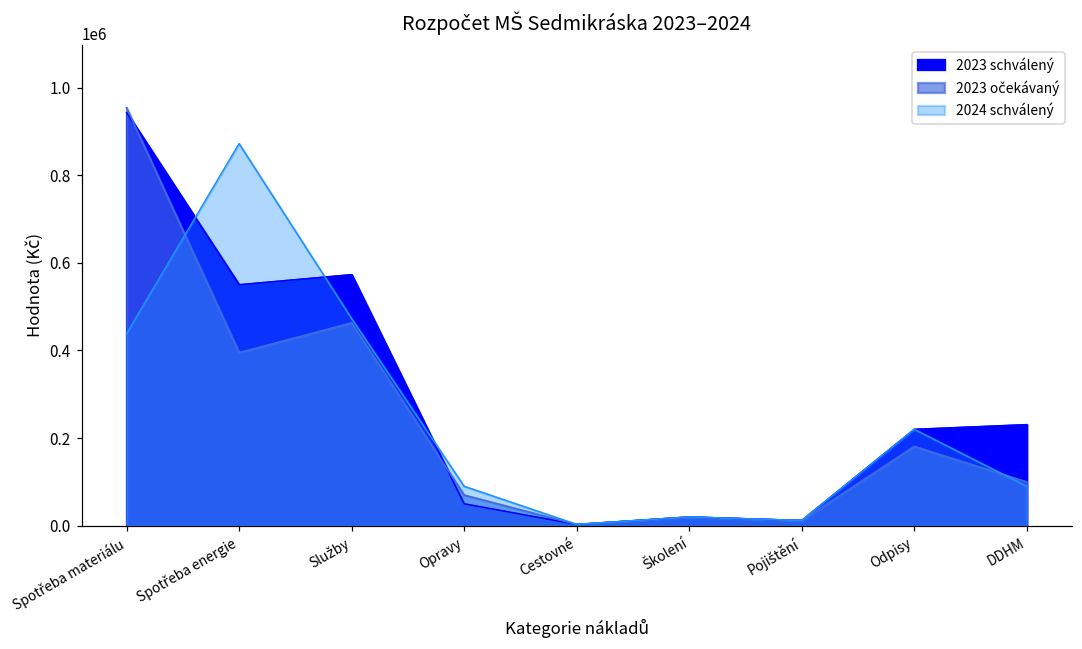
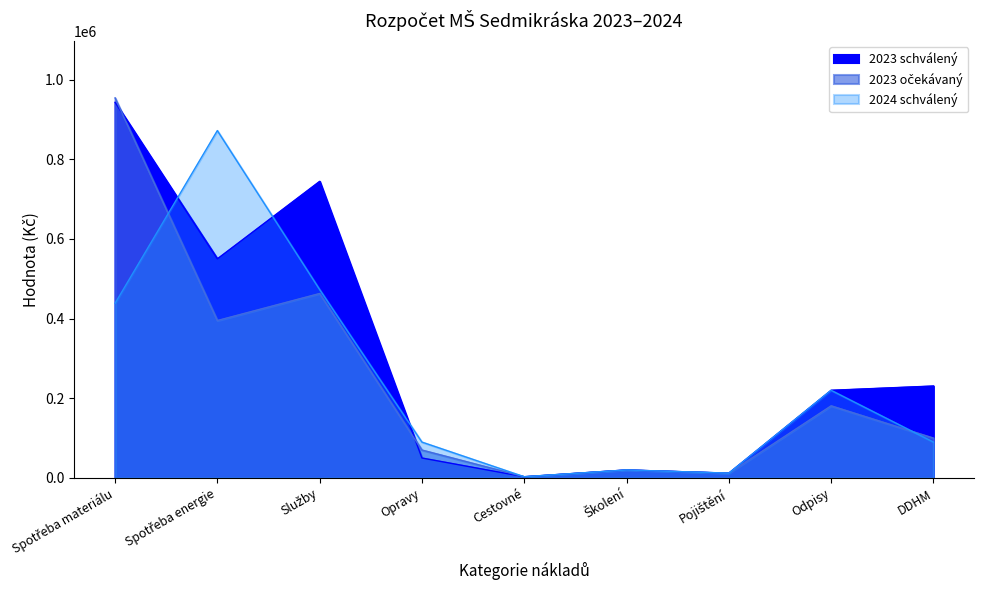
2023 schválený, Služby: 570000 -> 740000
